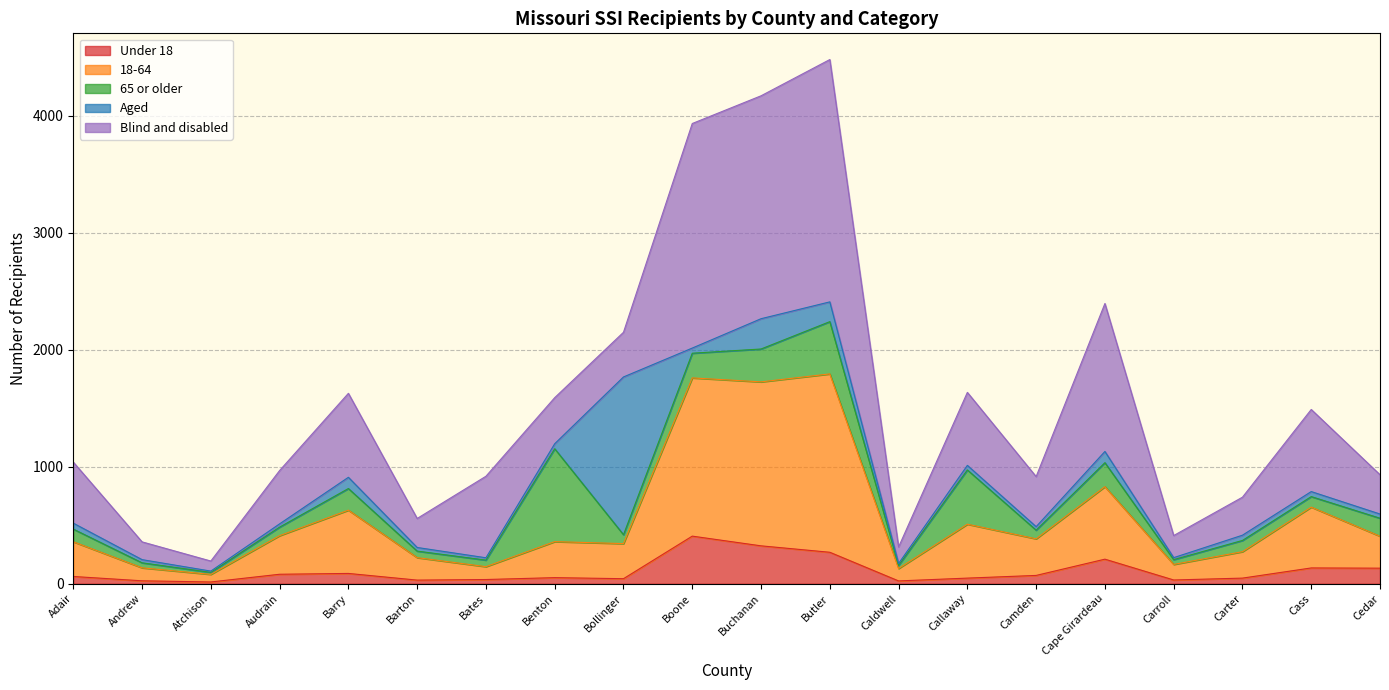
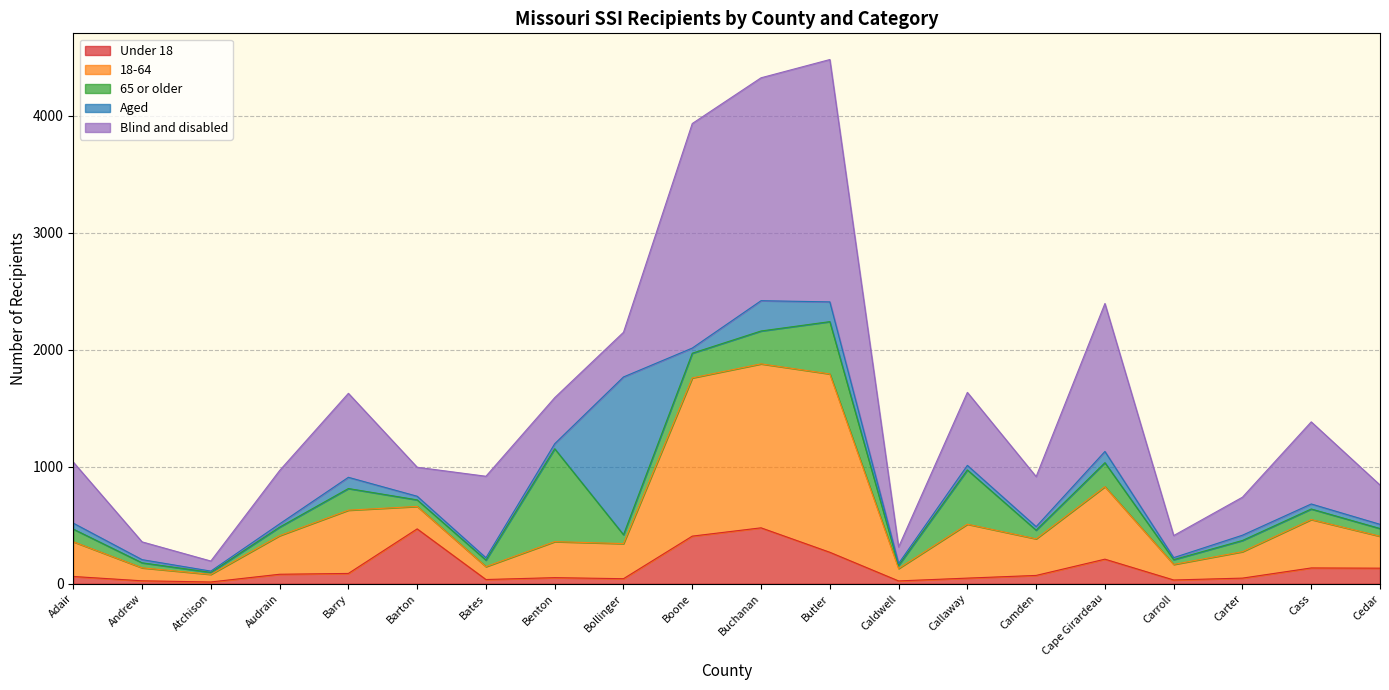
Under 18, Barton: 30 -> 470
Under 18, Buchanan: 320 -> 480
18-64, Cass: 520 -> 410
65 or older, Cedar: 150 -> 70
